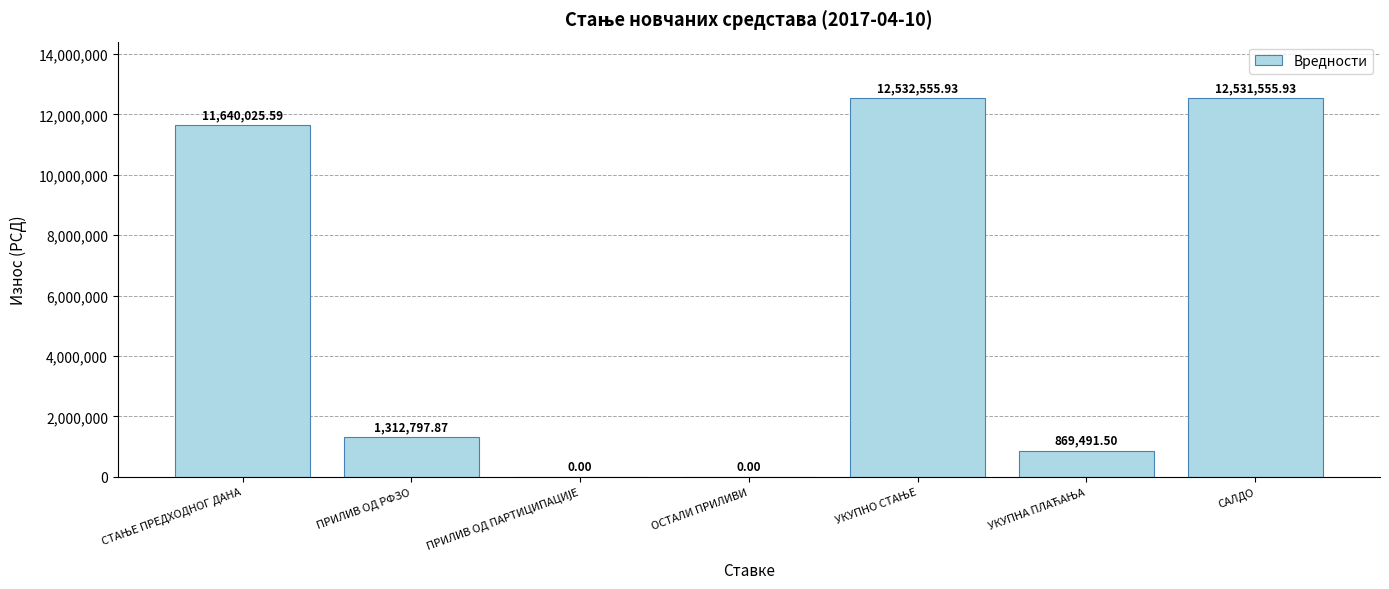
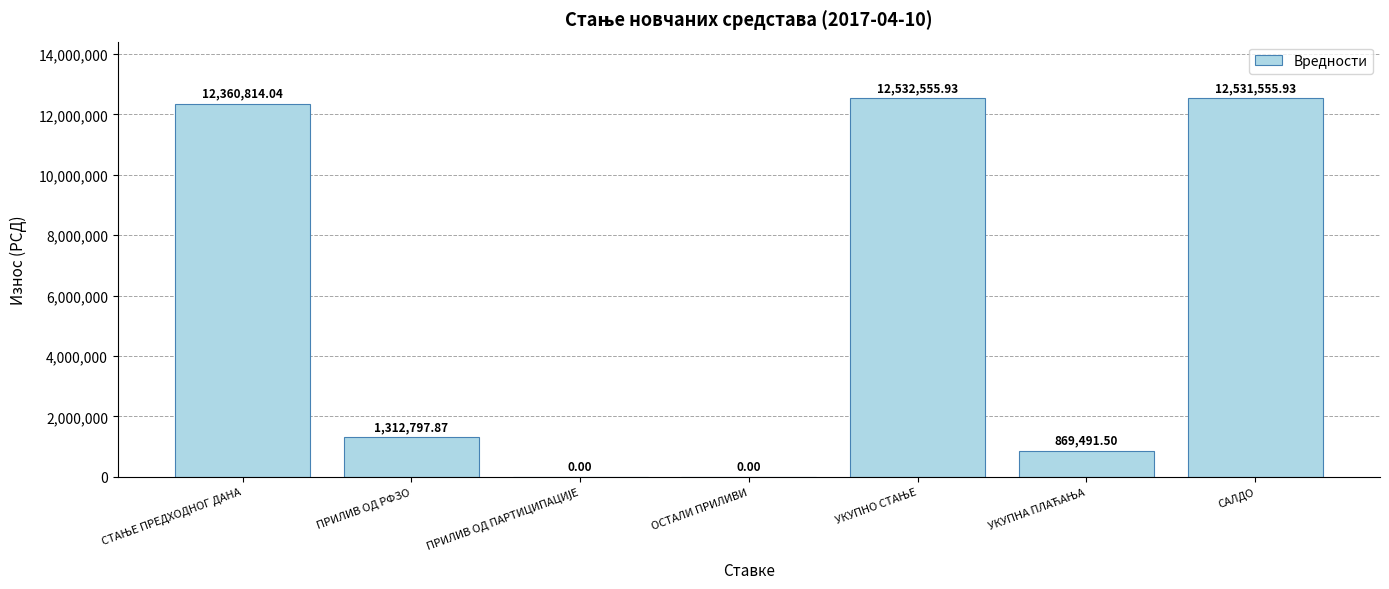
СТАЊЕ ПРЕДХОДНОГ ДАНА: 11,640,025.59 -> 12,360,814.04
